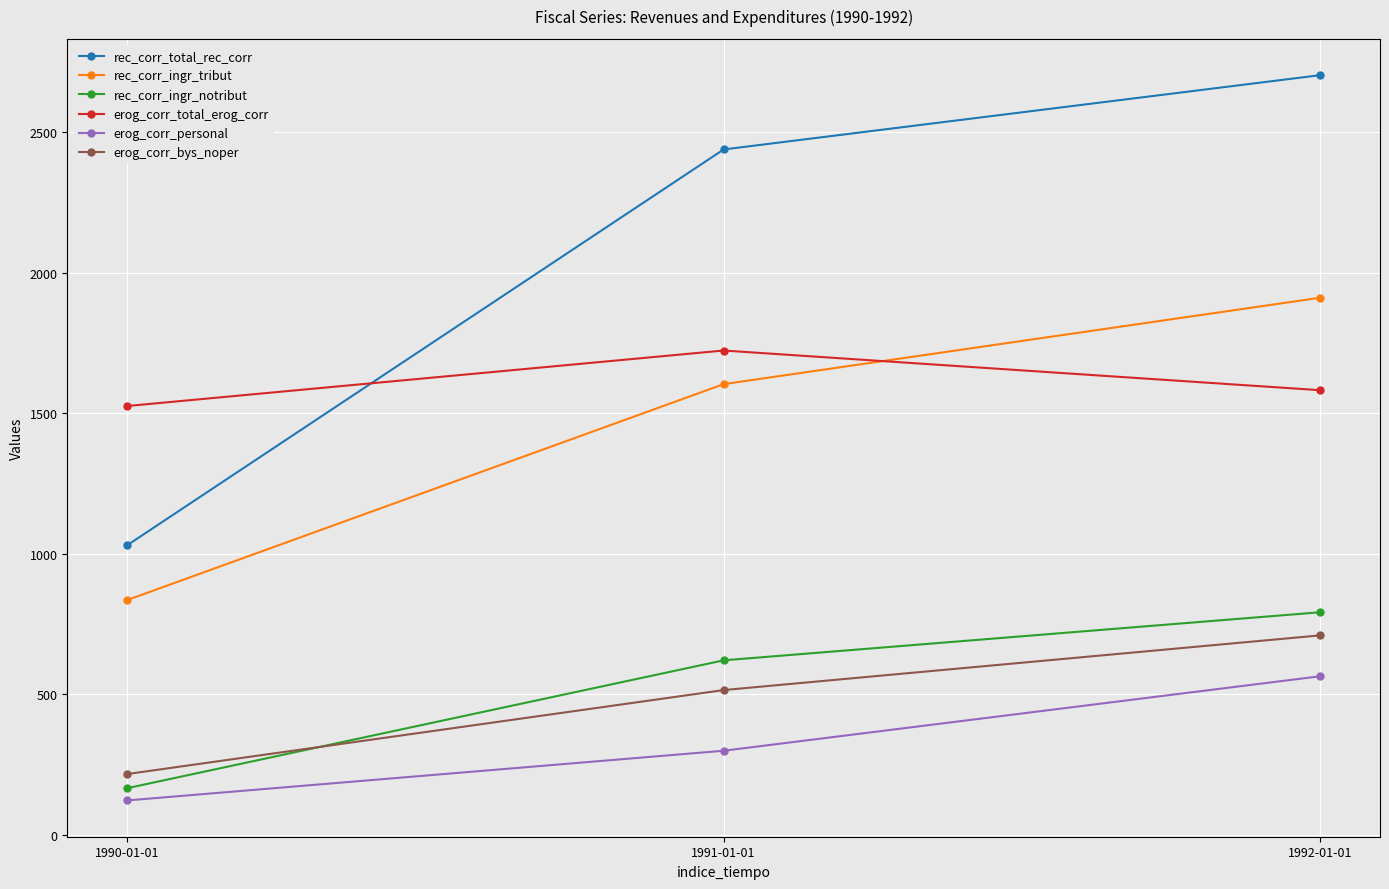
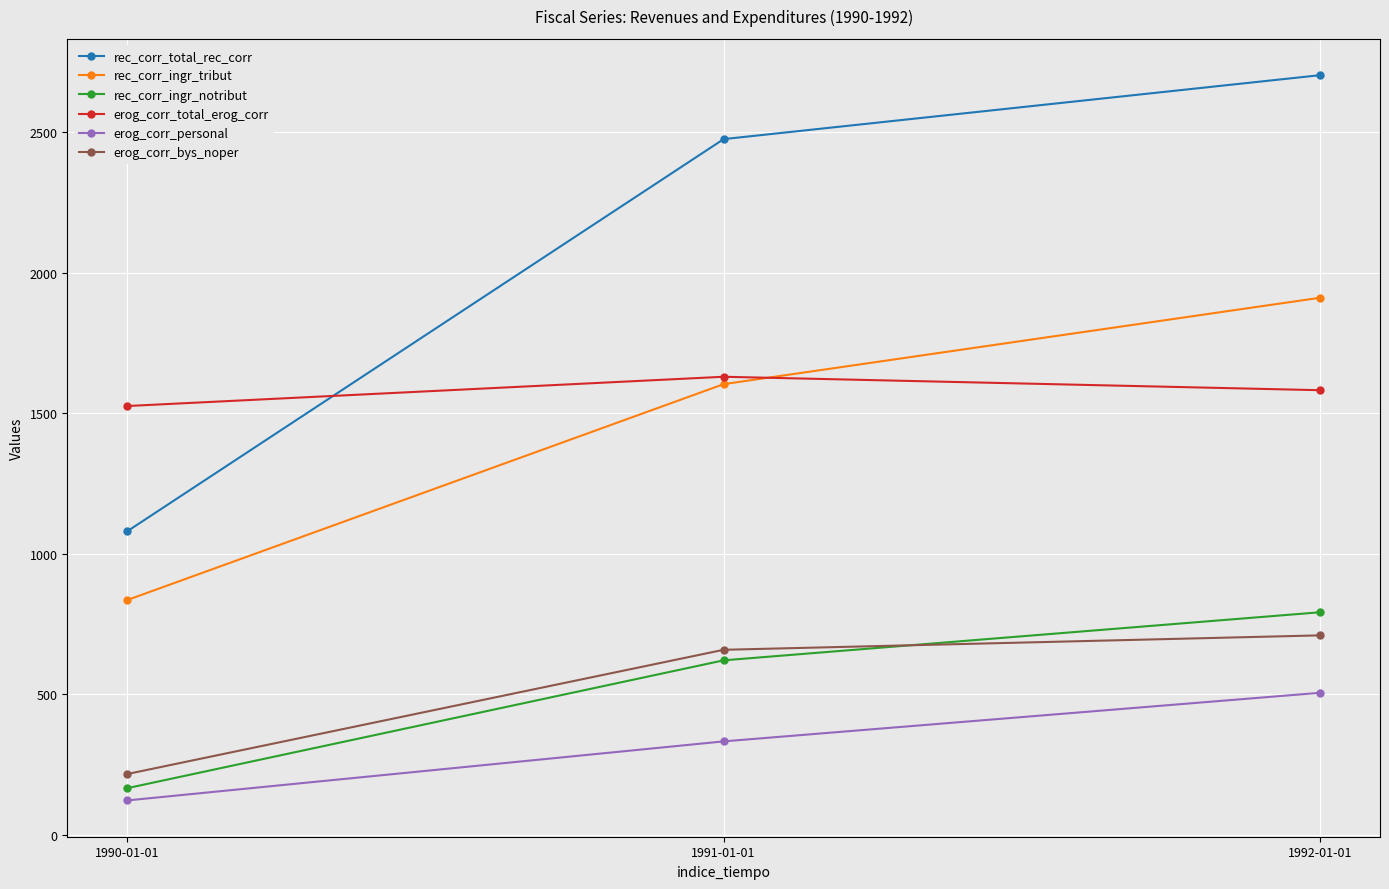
rec_corr_total_rec_corr, 1990-01-01: 1030 -> 1080
rec_corr_total_rec_corr, 1991-01-01: 2440 -> 2480
erog_corr_total_erog_corr, 1991-01-01: 1720 -> 1630
erog_corr_personal, 1991-01-01: 300 -> 330
erog_corr_bys_noper, 1991-01-01: 520 -> 660
erog_corr_personal, 1992-01-01: 560 -> 510
